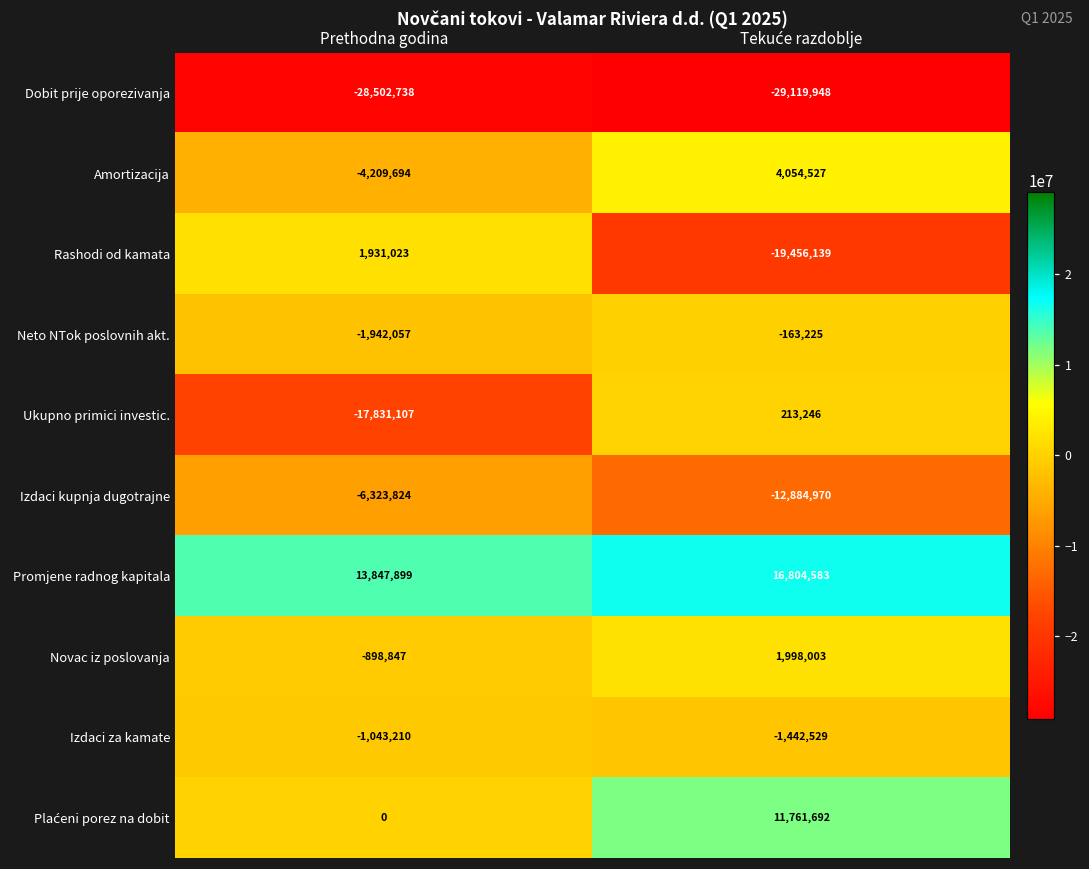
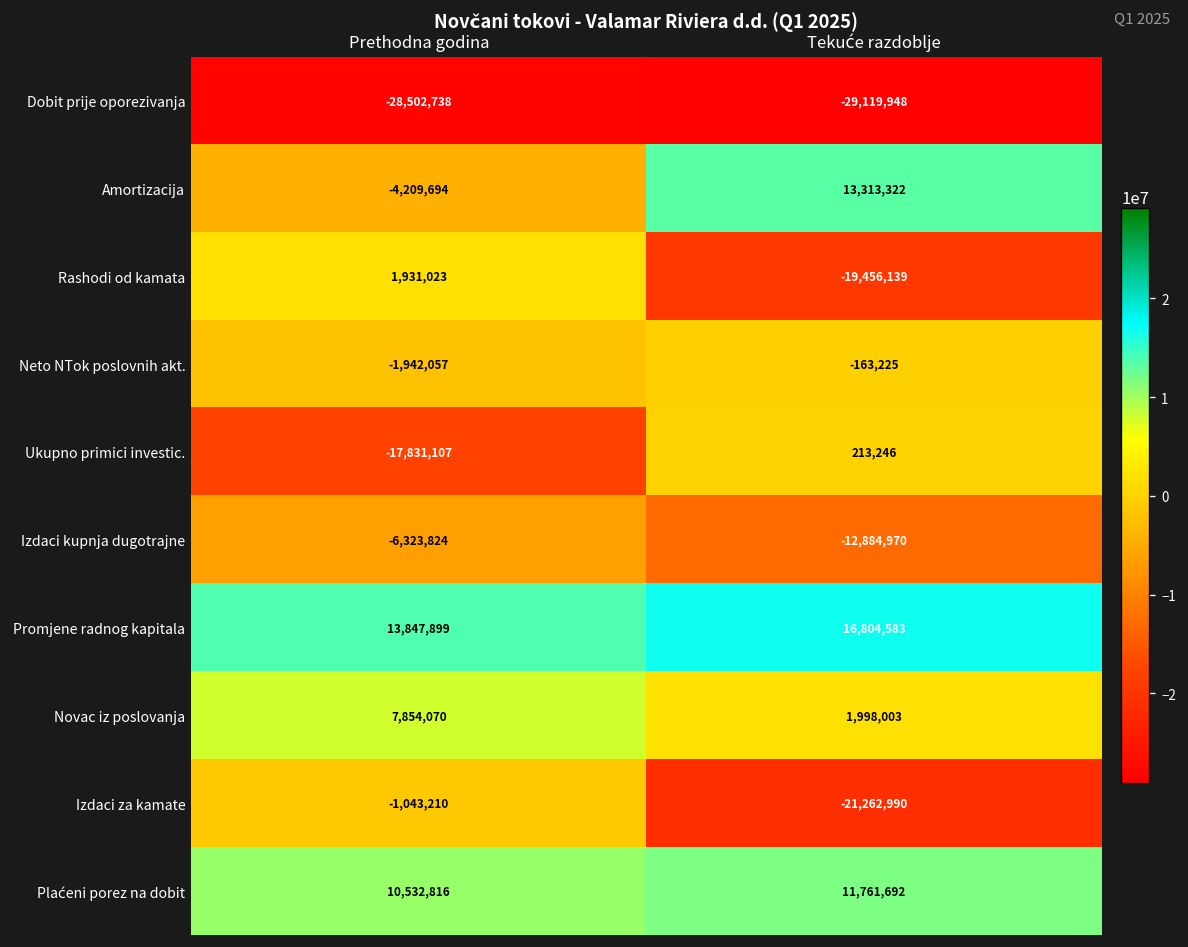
Amortizacija, Tekuće razdoblje: 4,054,527 -> 13,313,322
Novac iz poslovanja, Prethodna godina: -898,847 -> 7,854,070
Izdaci za kamate, Tekuće razdoblje: -1,442,529 -> -21,262,990
Plaćeni porez na dobit, Prethodna godina: 0 -> 10,532,816
